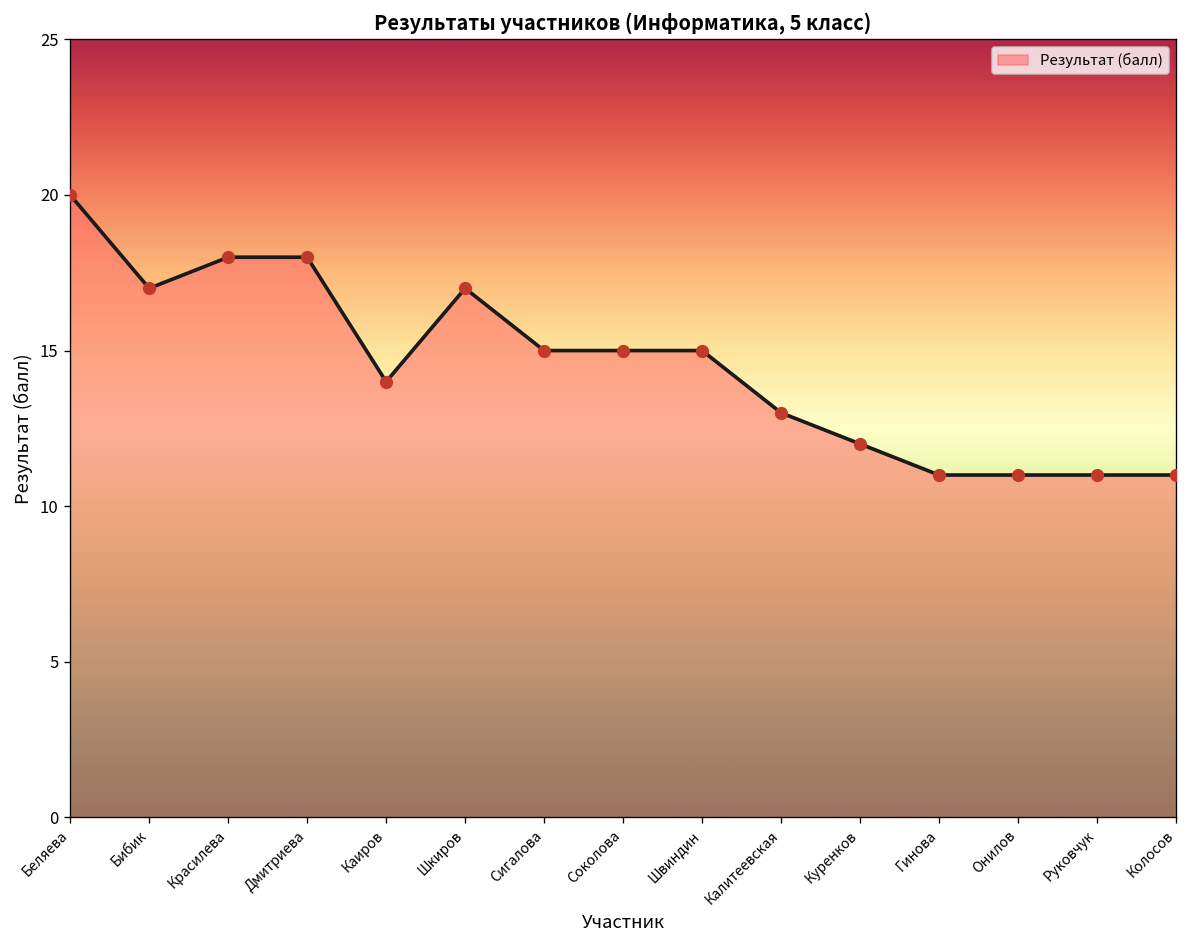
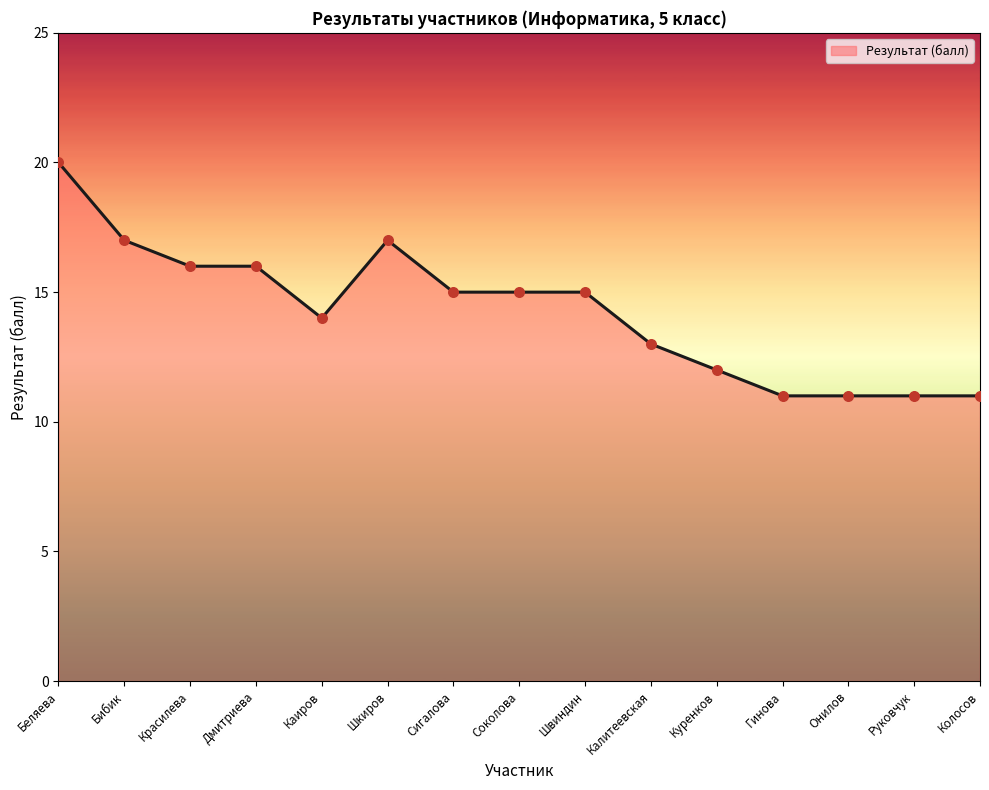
Красилева: 18 -> 16
Дмитриева: 18 -> 16
